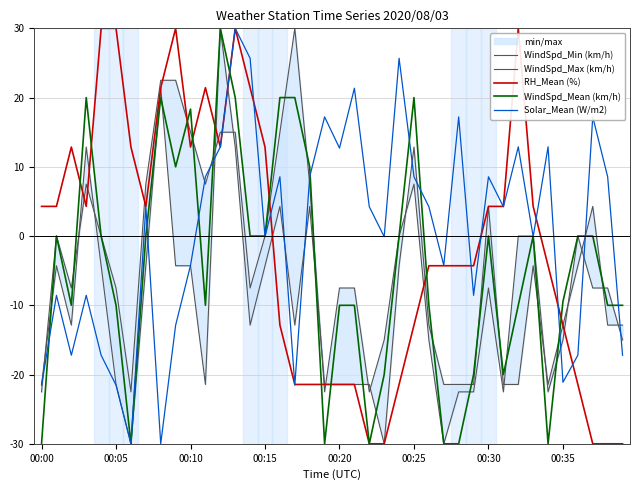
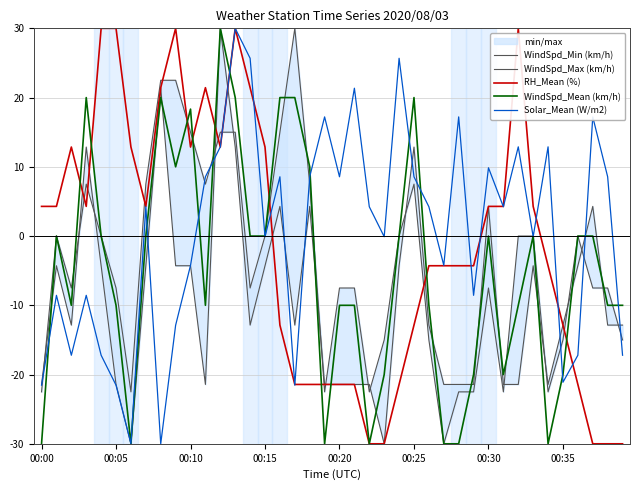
Solar_Mean (W/m2), 00:20: 13 -> 9
Solar_Mean (W/m2), 00:30: 9 -> 10
WindSpd_Mean (km/h), 00:35: -9 -> -20
